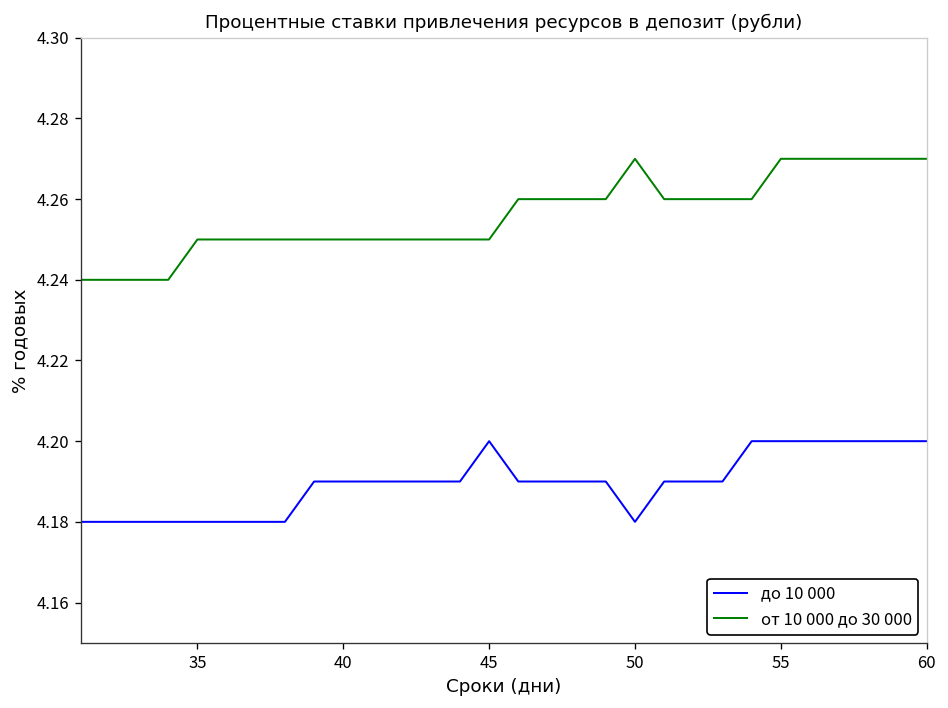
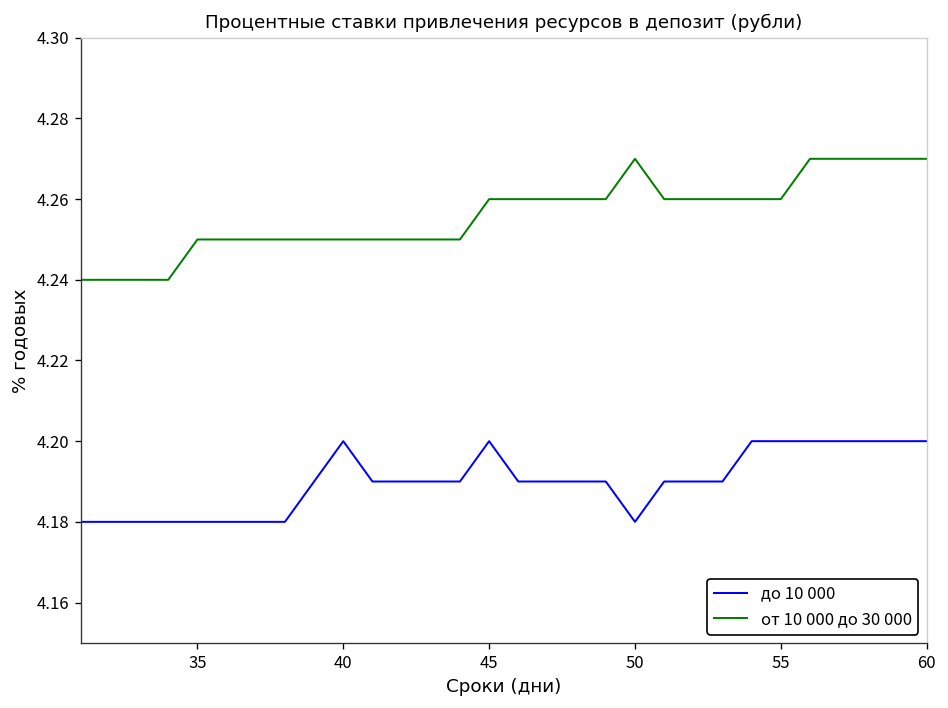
до 10 000, 40: 4.19 -> 4.20
от 10 000 до 30 000, 45: 4.25 -> 4.26
от 10 000 до 30 000, 55: 4.27 -> 4.26
